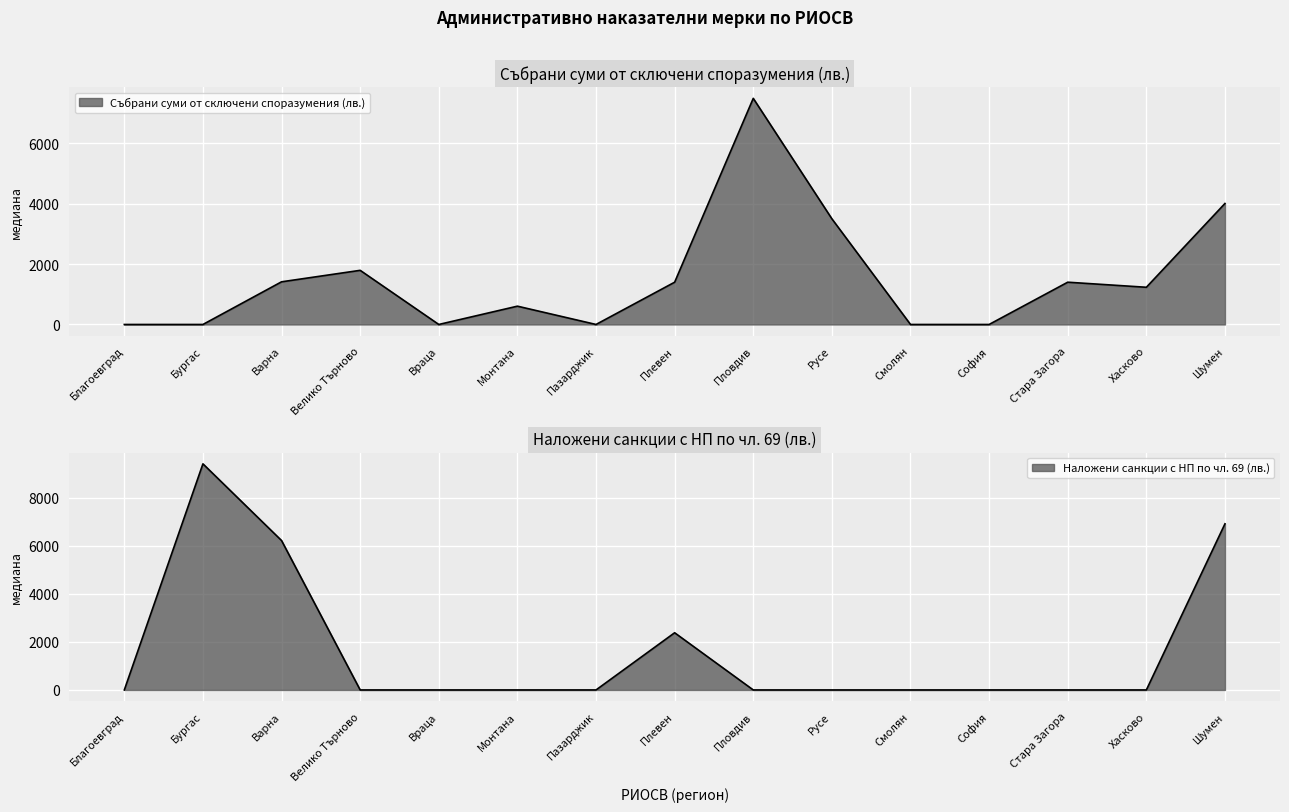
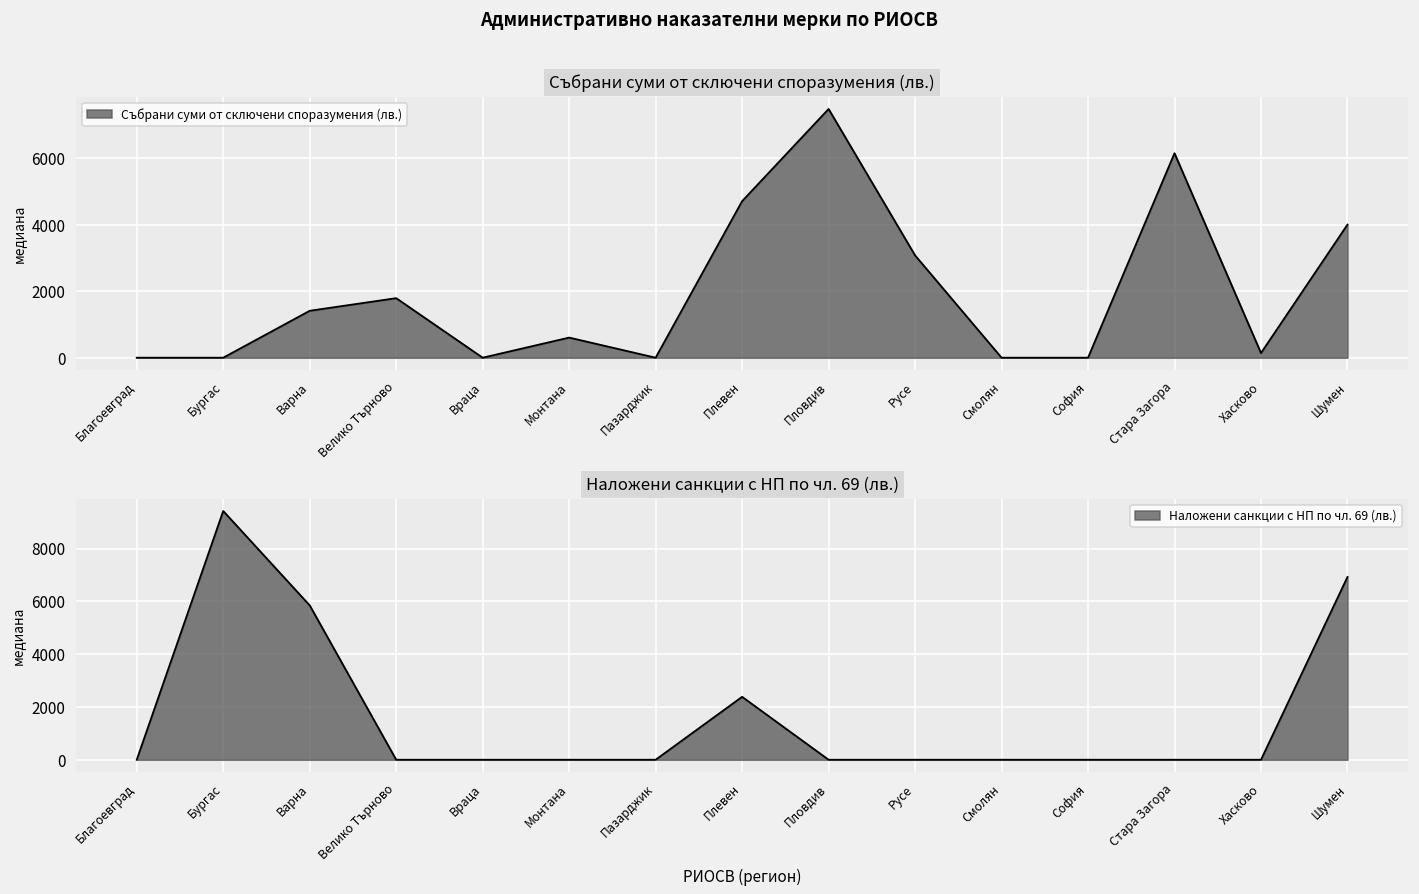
Събрани суми от сключени споразумения (лв.), Плевен: 1400 -> 4700
Събрани суми от сключени споразумения (лв.), Русе: 3500 -> 3100
Събрани суми от сключени споразумения (лв.), Стара Загора: 1400 -> 6200
Събрани суми от сключени споразумения (лв.), Хасково: 1200 -> 100
Наложени санкции с НП по чл. 69 (лв.), Варна: 6200 -> 5800
